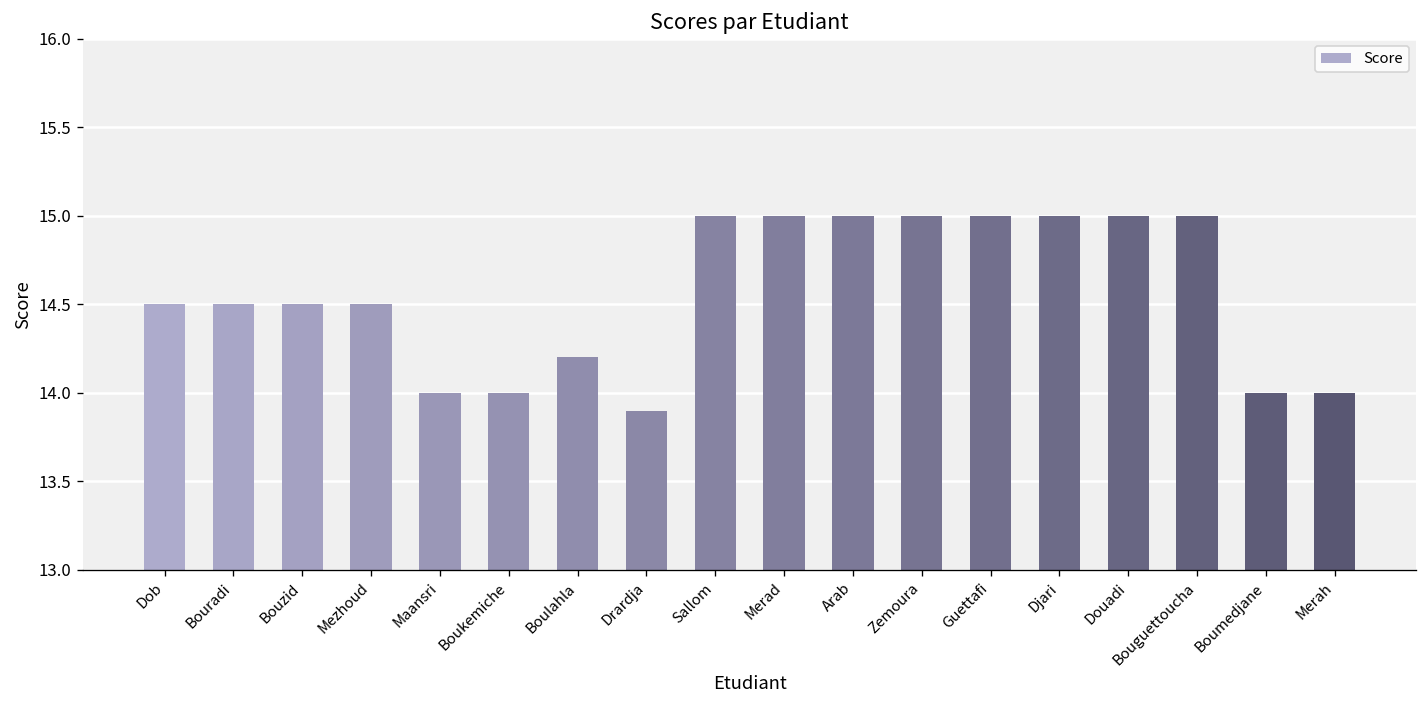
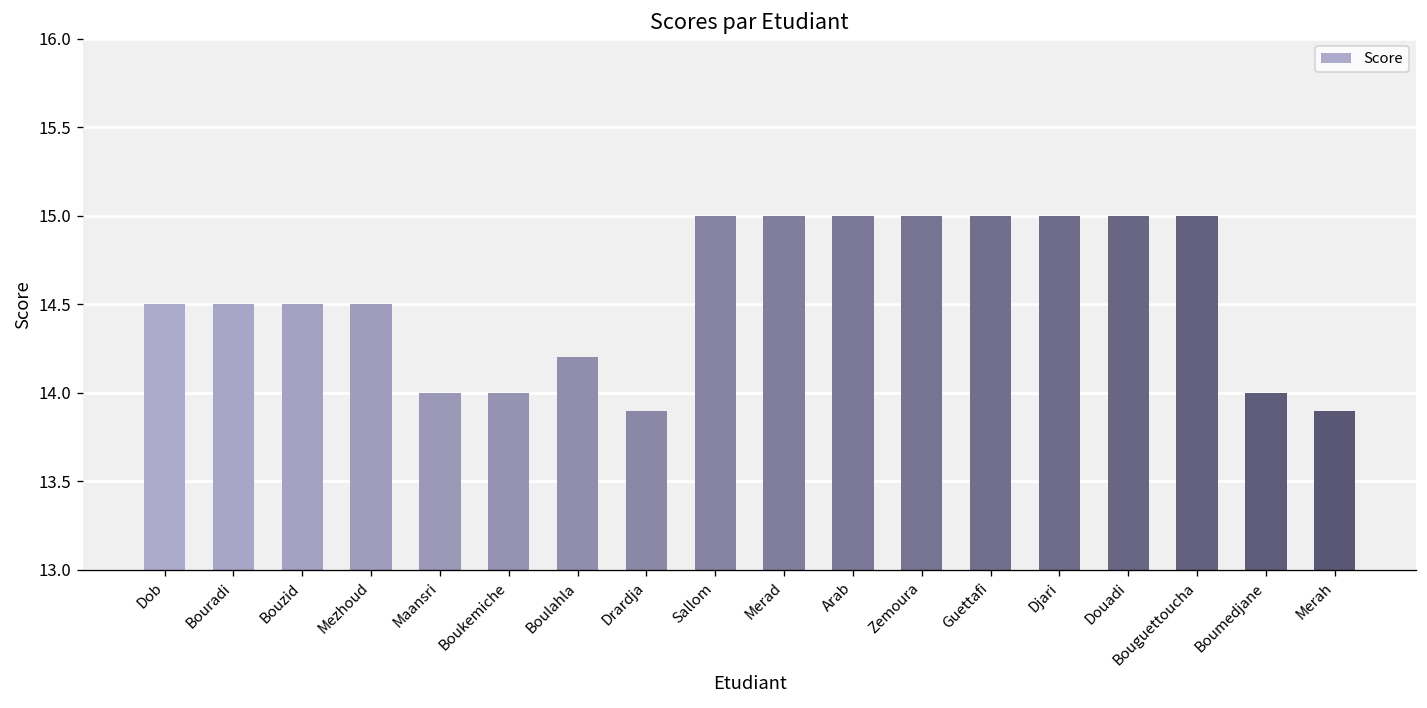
Merah: 14.0 -> 13.9
